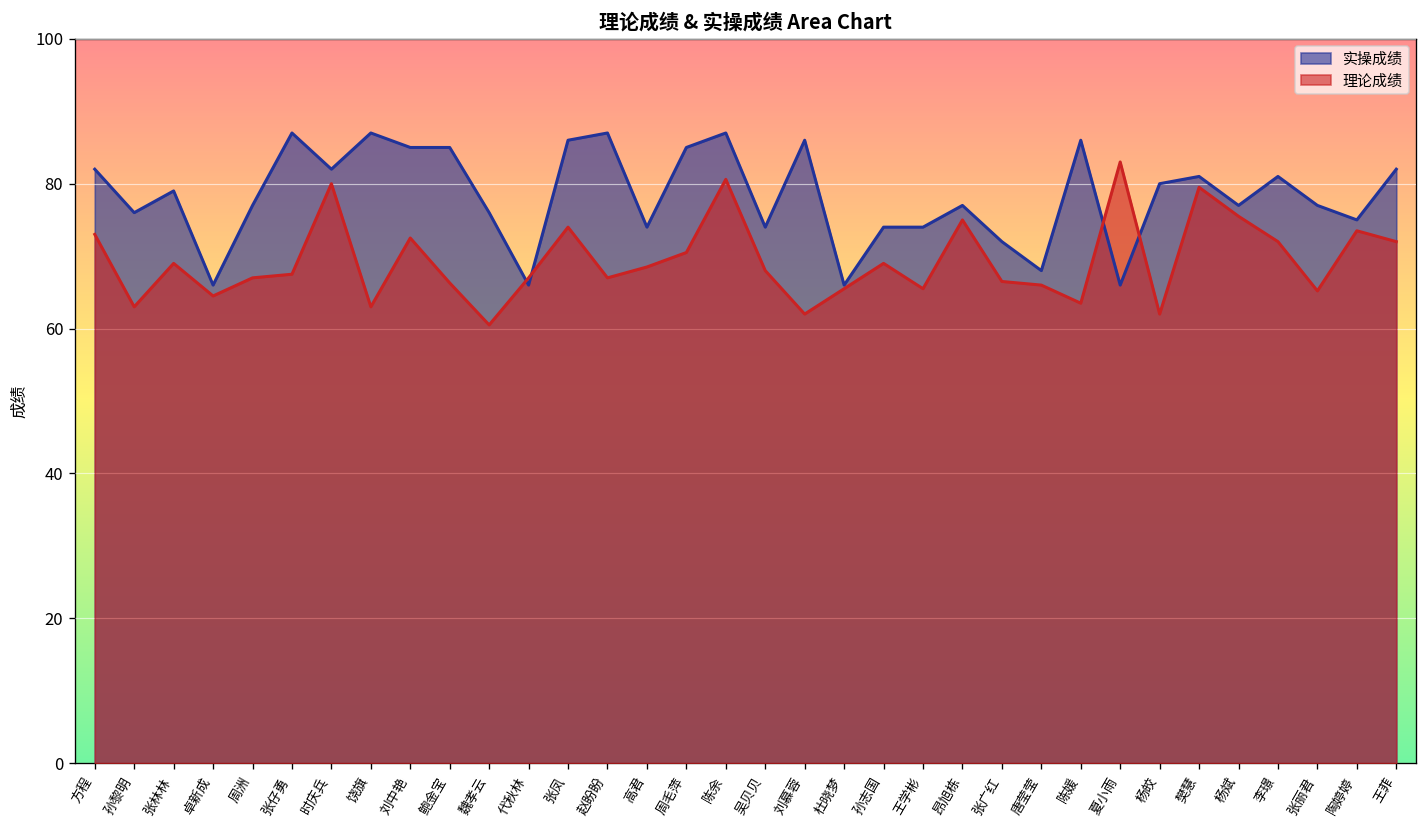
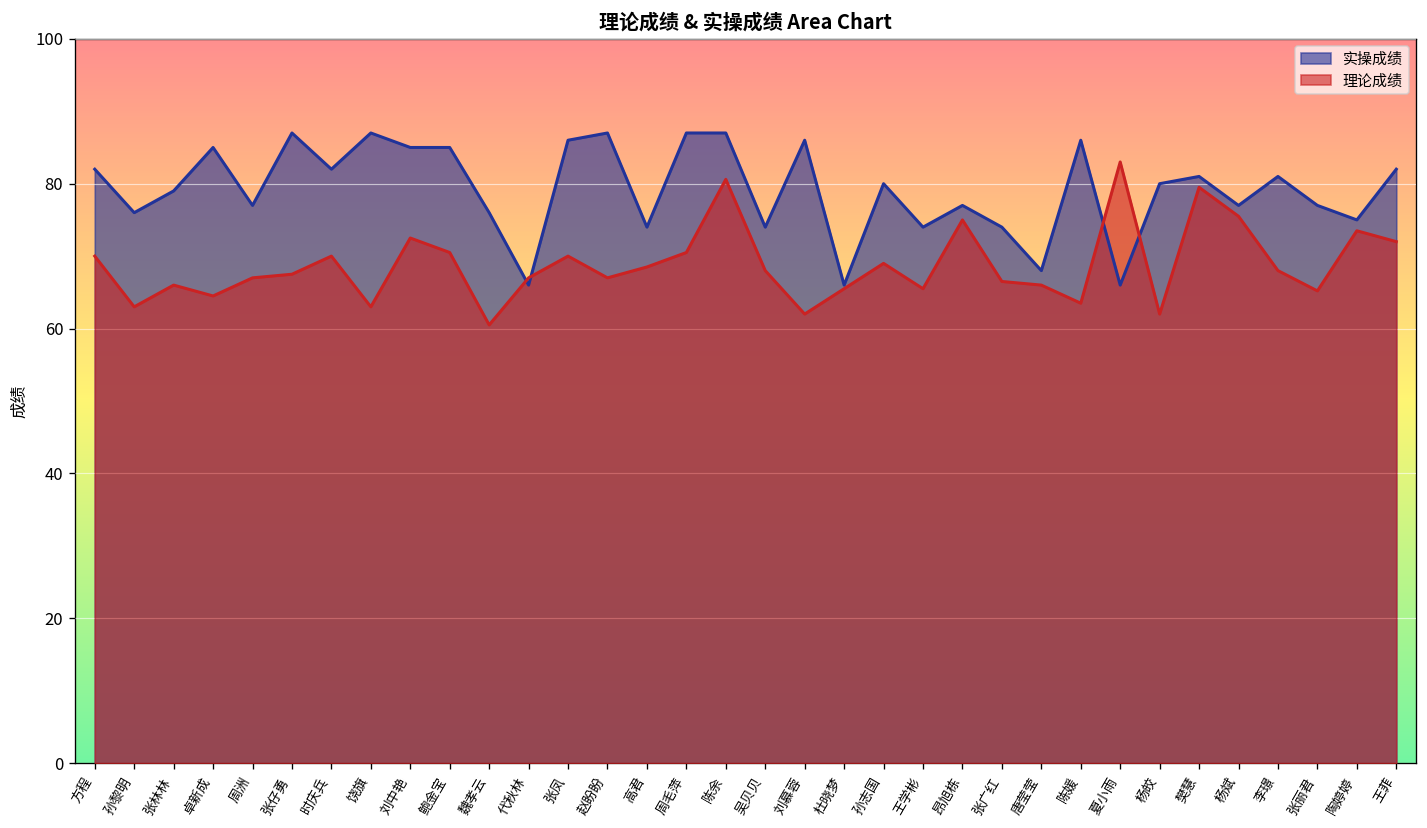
理论成绩, 方程: 73 -> 70
理论成绩, 张林林: 69 -> 66
实操成绩, 卓新成: 66 -> 85
理论成绩, 时庆兵: 80 -> 70
理论成绩, 鲍金宝: 66 -> 71
理论成绩, 张凤: 74 -> 70
实操成绩, 周毛萍: 85 -> 87
实操成绩, 孙志国: 74 -> 80
实操成绩, 张广红: 72 -> 74
理论成绩, 李璟: 72 -> 68
